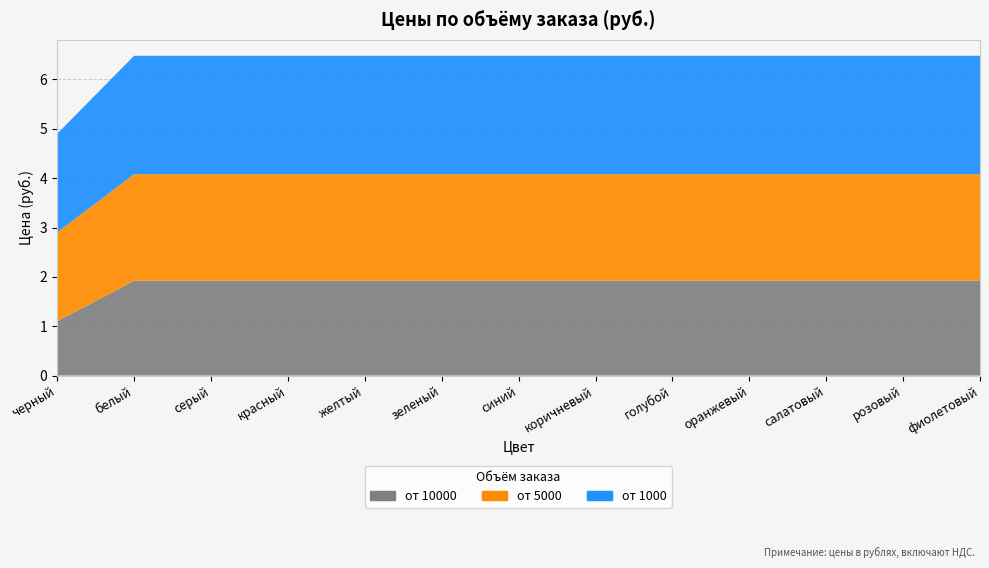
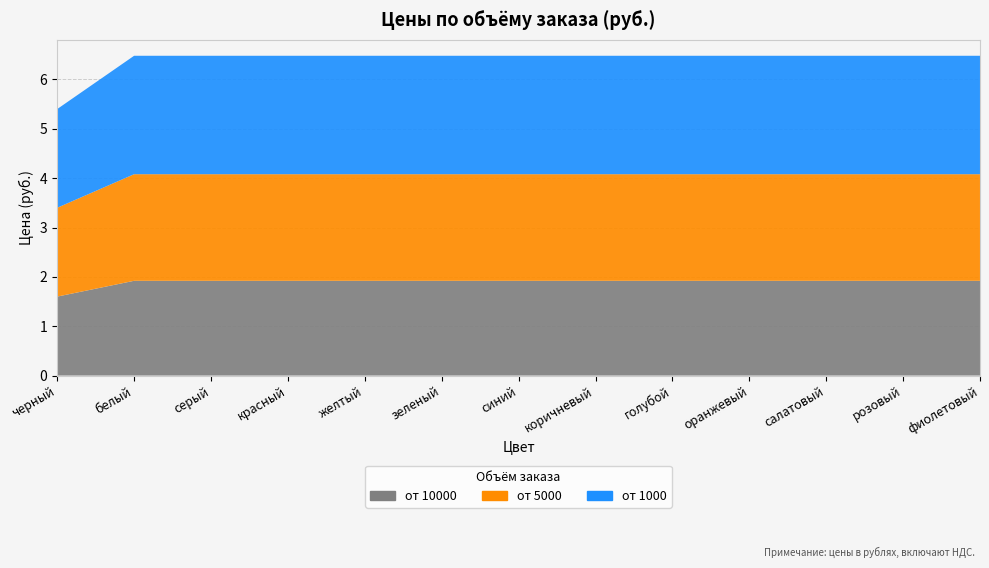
от 10000, черный: 1.1 -> 1.6
